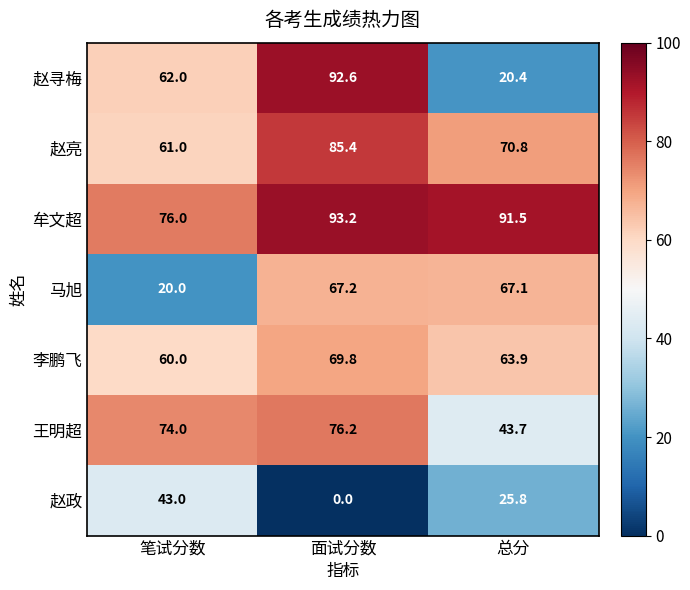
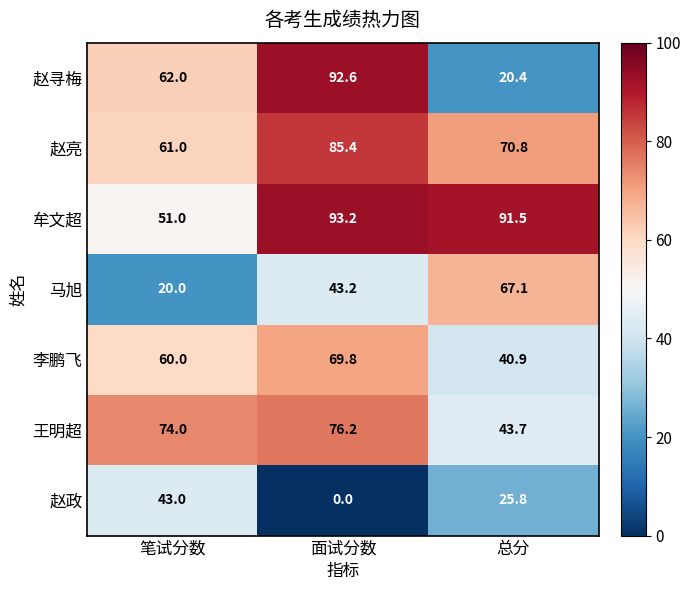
牟文超, 笔试分数: 76.0 -> 51.0
马旭, 面试分数: 67.2 -> 43.2
李鹏飞, 总分: 63.9 -> 40.9
